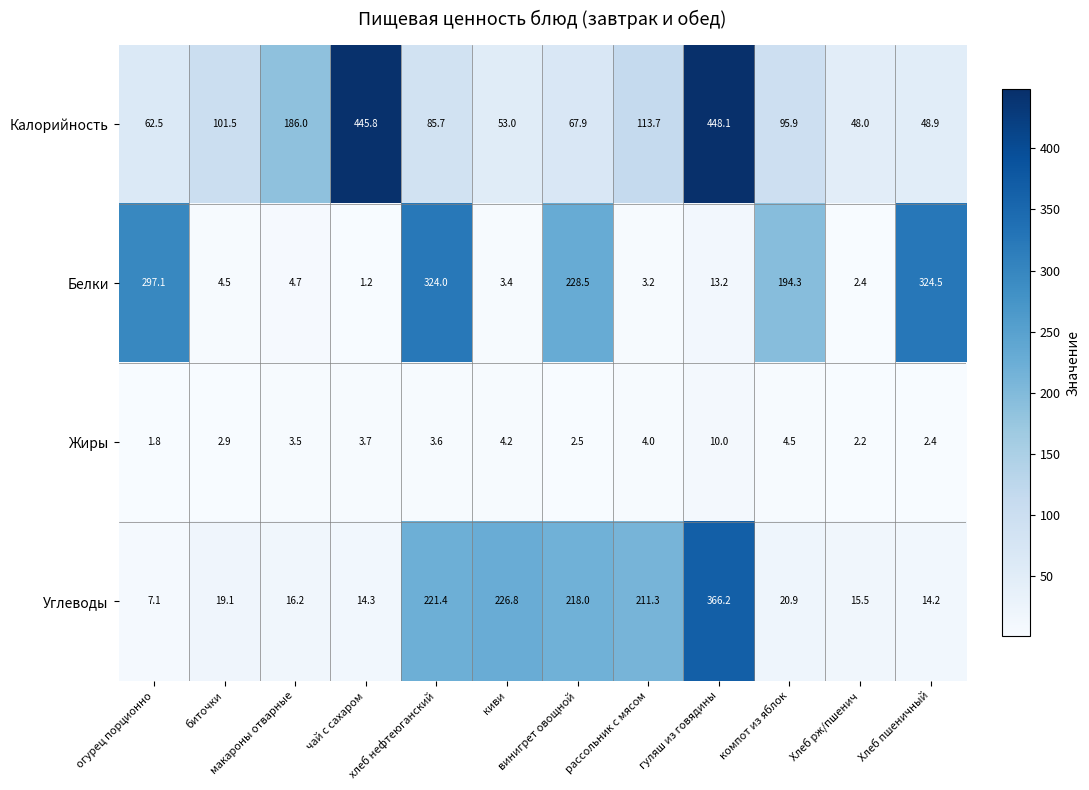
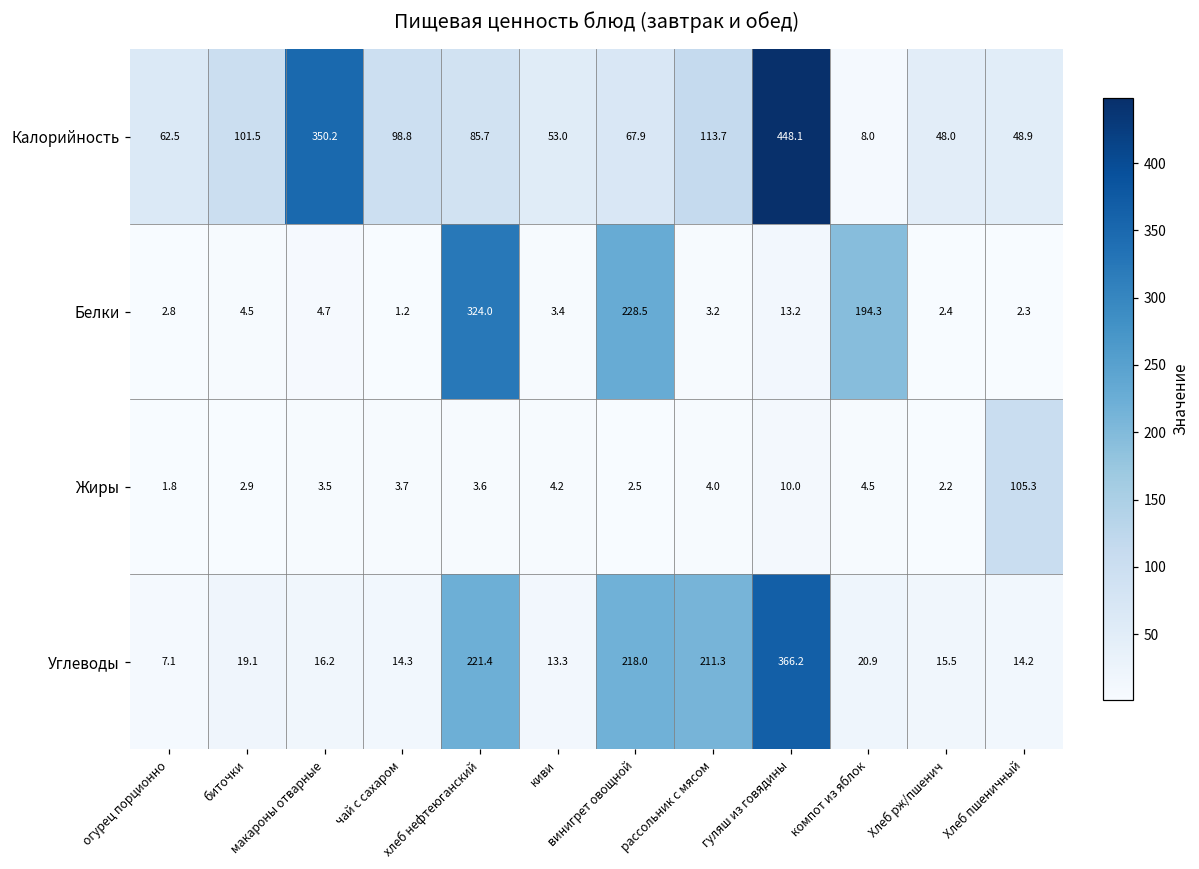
Калорийность, макароны отварные: 186.0 -> 350.2
Калорийность, чай с сахаром: 445.8 -> 98.8
Калорийность, компот из яблок: 95.9 -> 8.0
Белки, огурец порционно: 297.1 -> 2.8
Белки, Хлеб пшеничный: 324.5 -> 2.3
Жиры, Хлеб пшеничный: 2.4 -> 105.3
Углеводы, киви: 226.8 -> 13.3
